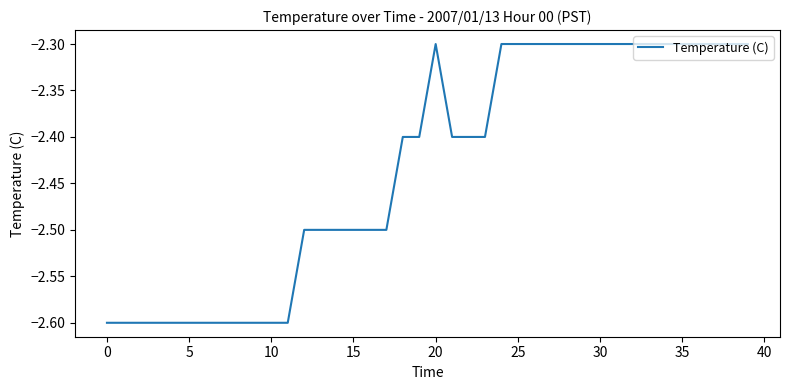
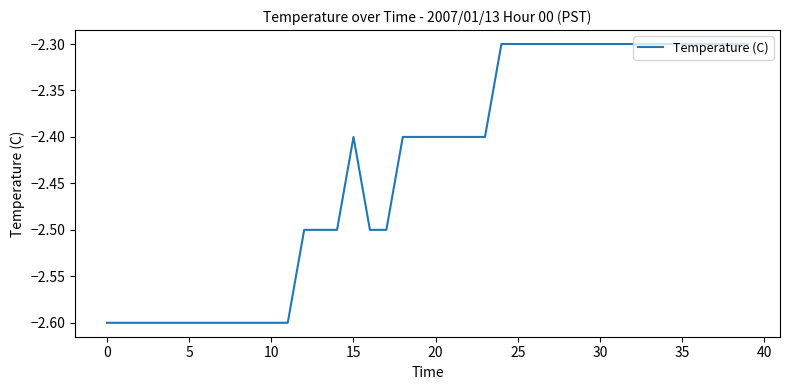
15: -2.5 -> -2.4
20: -2.3 -> -2.4
